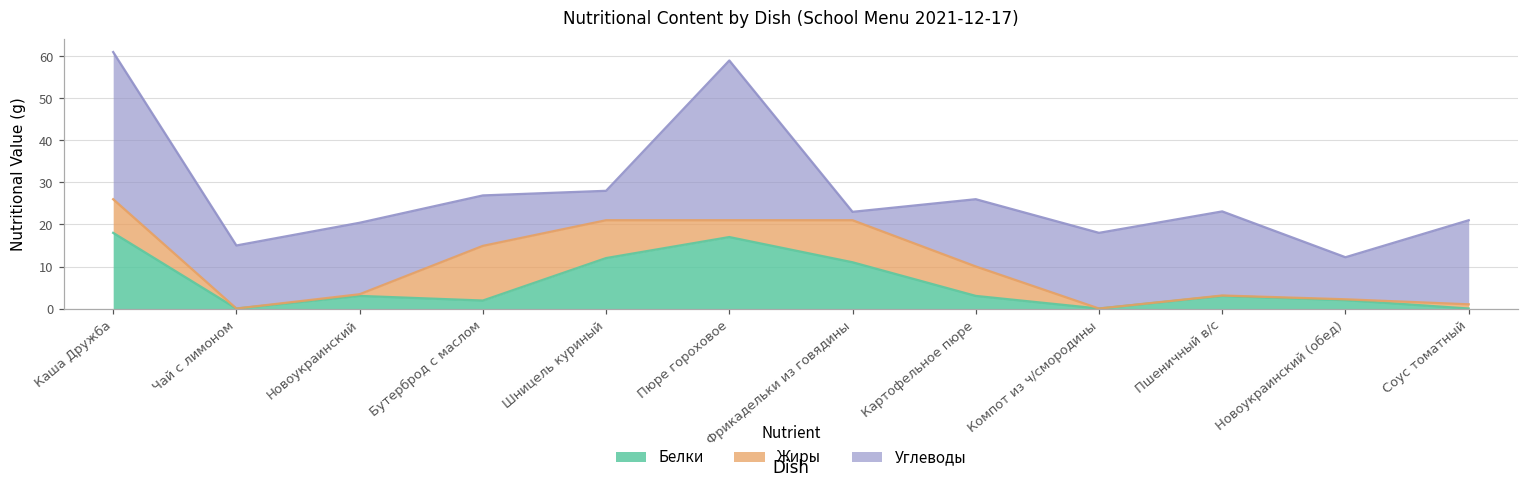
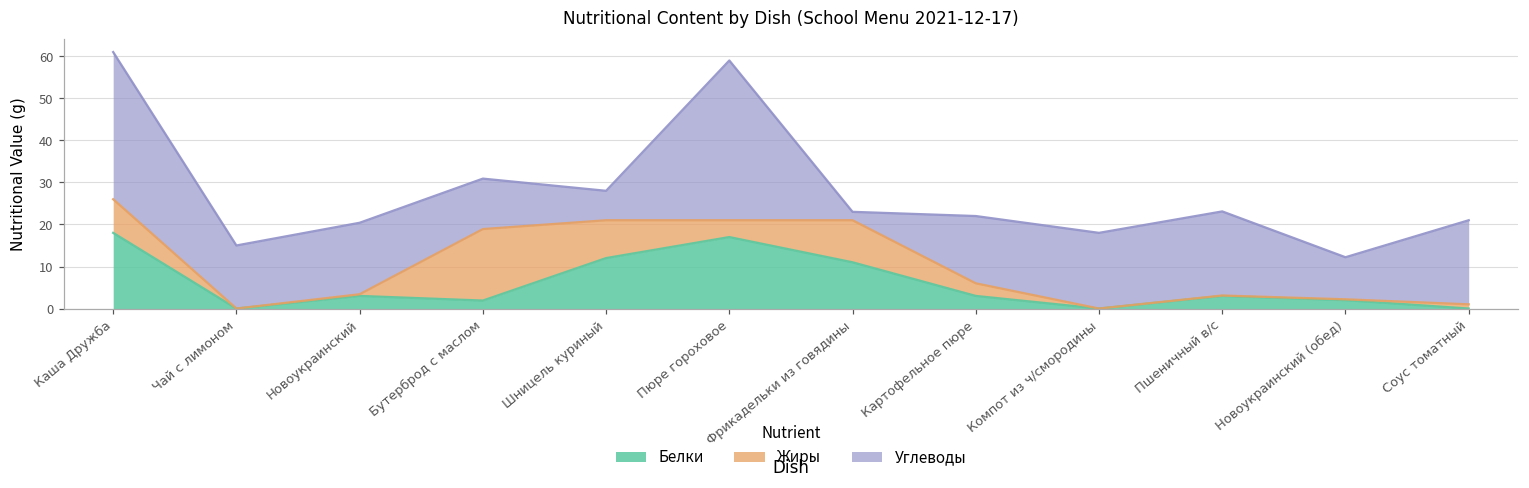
Жиры, Бутерброд с маслом: 13 -> 17
Жиры, Картофельное пюре: 7 -> 3
